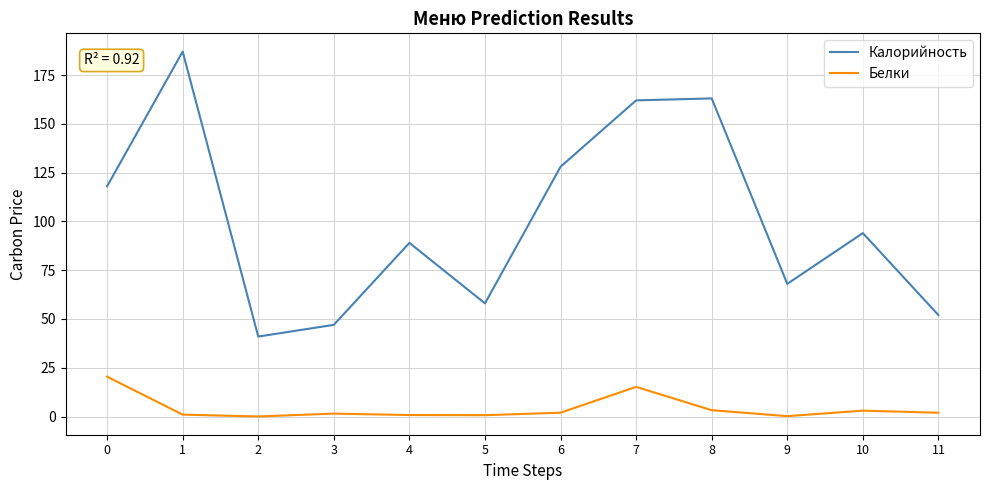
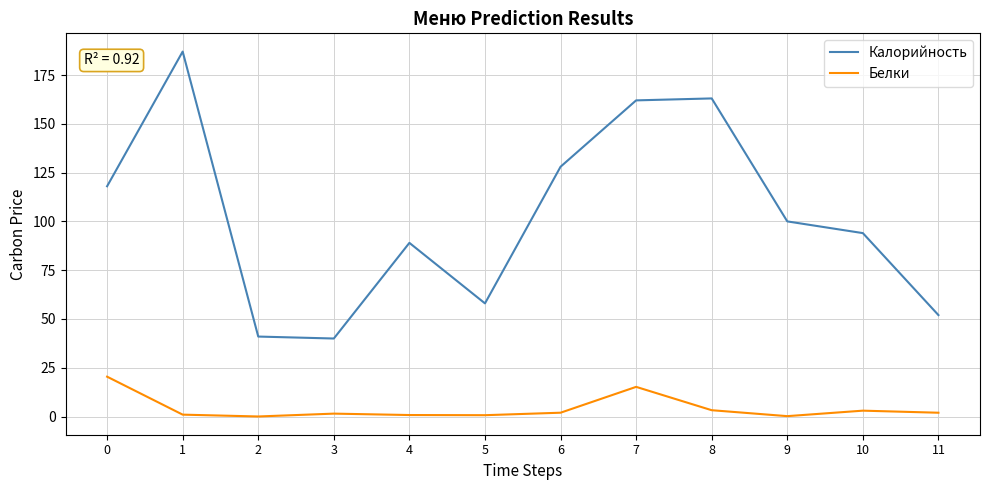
Калорийность, 3: 47 -> 40
Калорийность, 9: 68 -> 100
